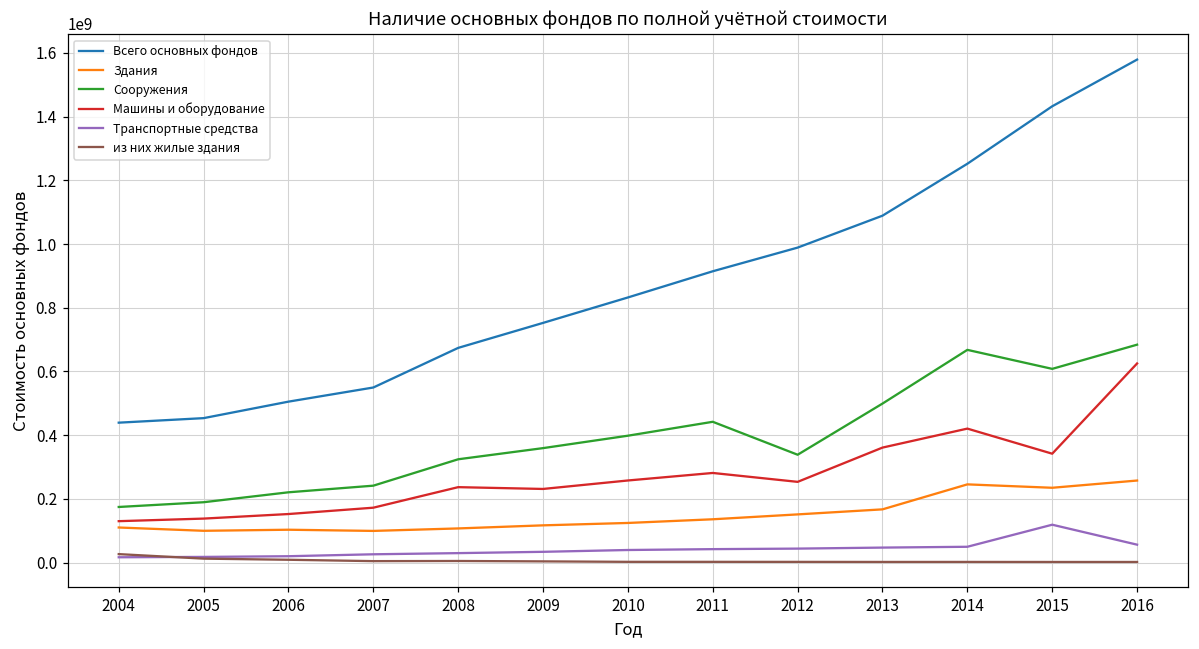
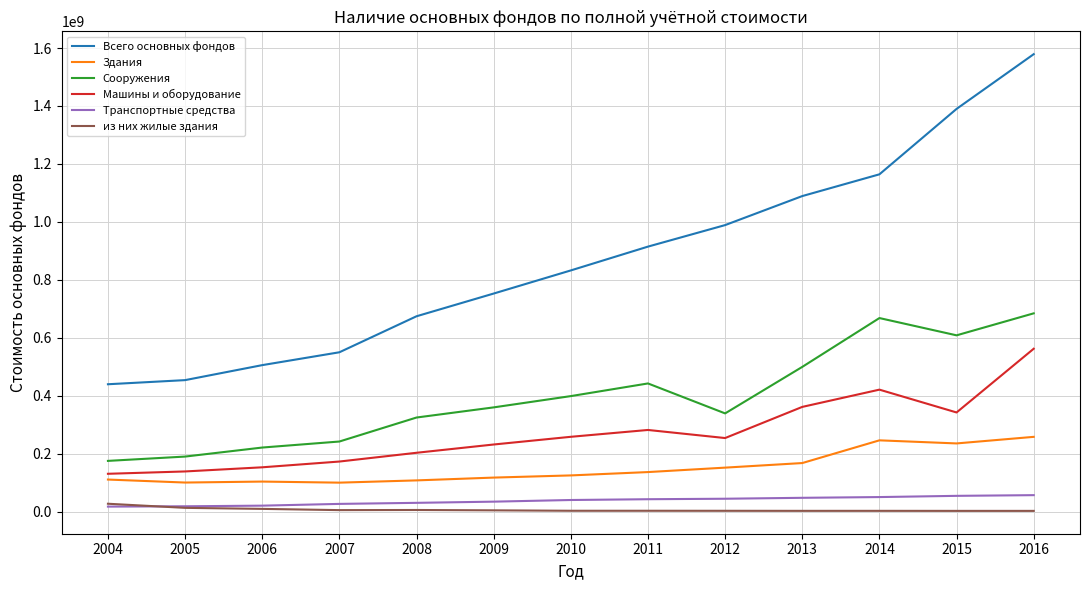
Машины и оборудование, 2008: 240000000 -> 200000000
Всего основных фондов, 2014: 1250000000 -> 1160000000
Всего основных фондов, 2015: 1430000000 -> 1390000000
Транспортные средства, 2015: 120000000 -> 50000000
Машины и оборудование, 2016: 630000000 -> 560000000
